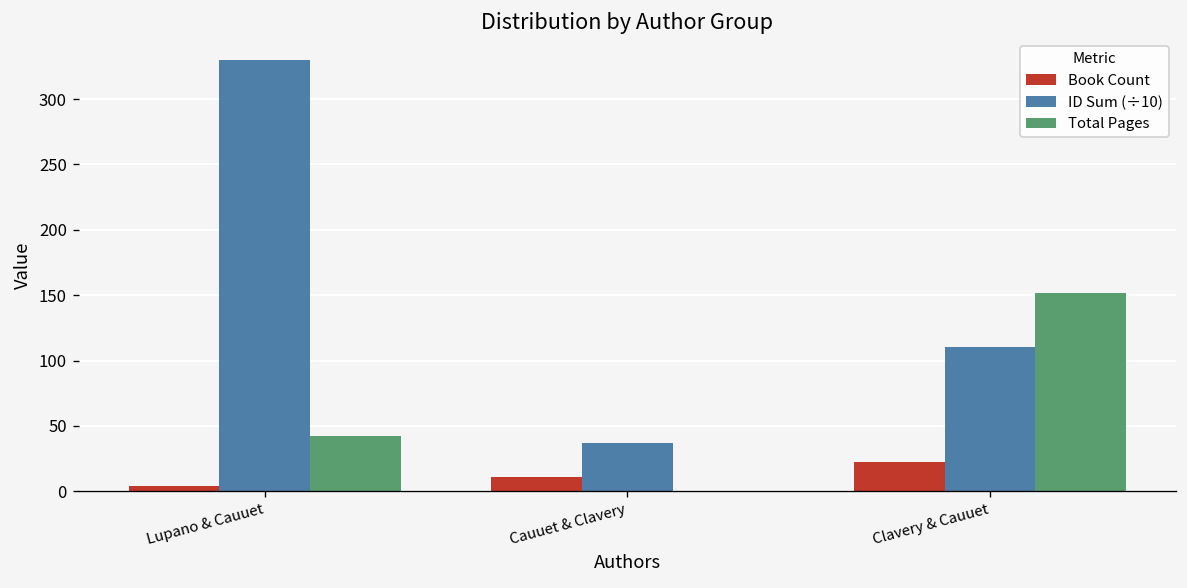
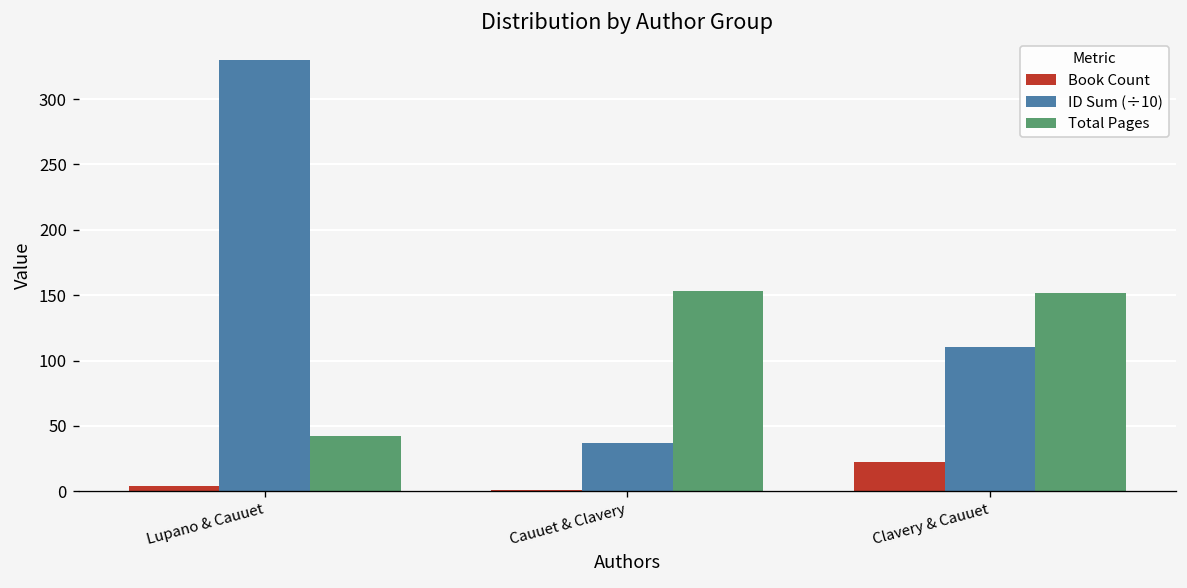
Book Count, Cauuet & Clavery: 11 -> 1
Total Pages, Cauuet & Clavery: 0 -> 153
